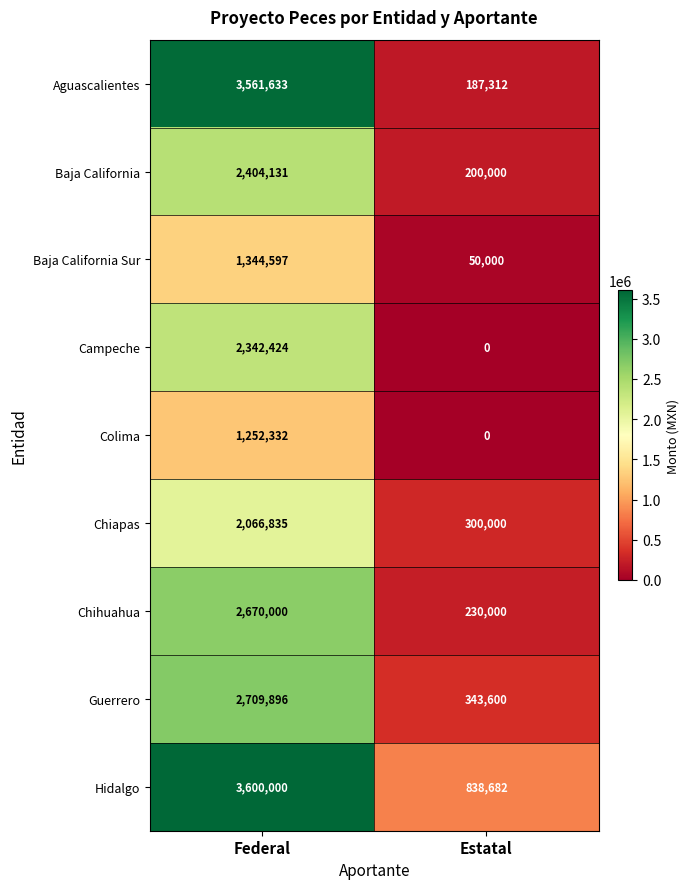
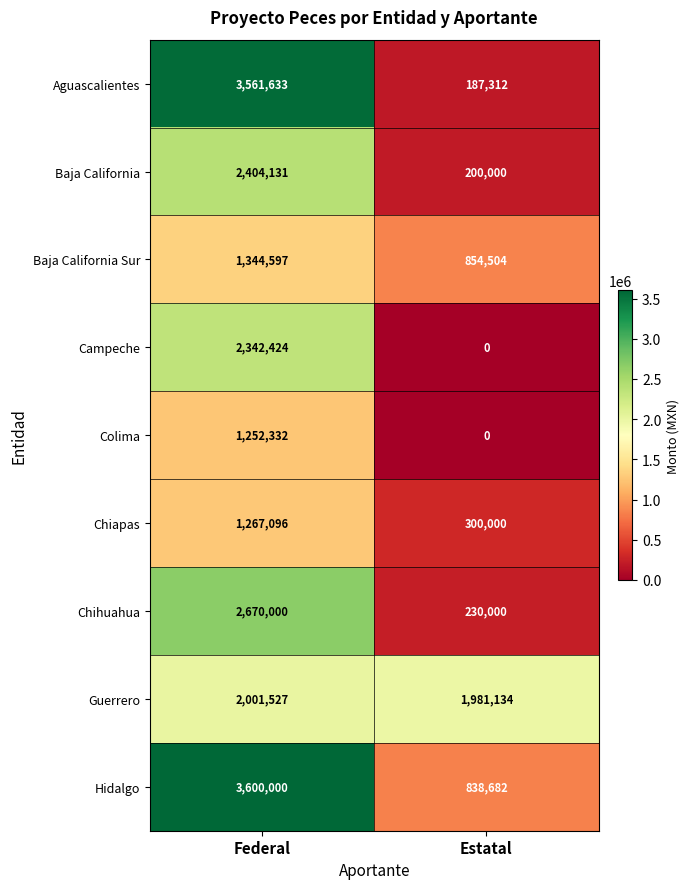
Baja California Sur, Estatal: 50,000 -> 854,504
Chiapas, Federal: 2,066,835 -> 1,267,096
Guerrero, Federal: 2,709,896 -> 2,001,527
Guerrero, Estatal: 343,600 -> 1,981,134
